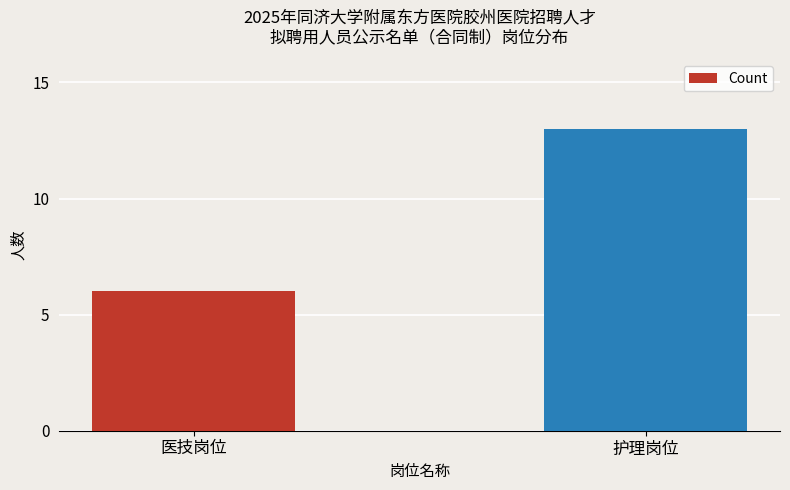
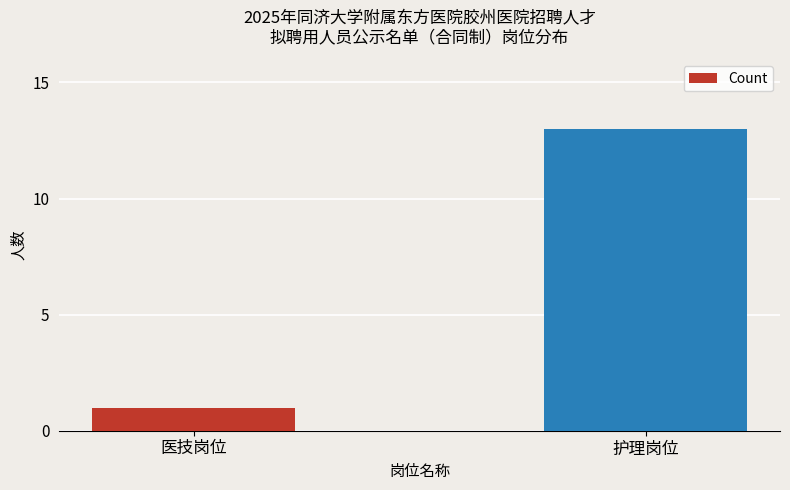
医技岗位: 6 -> 1
